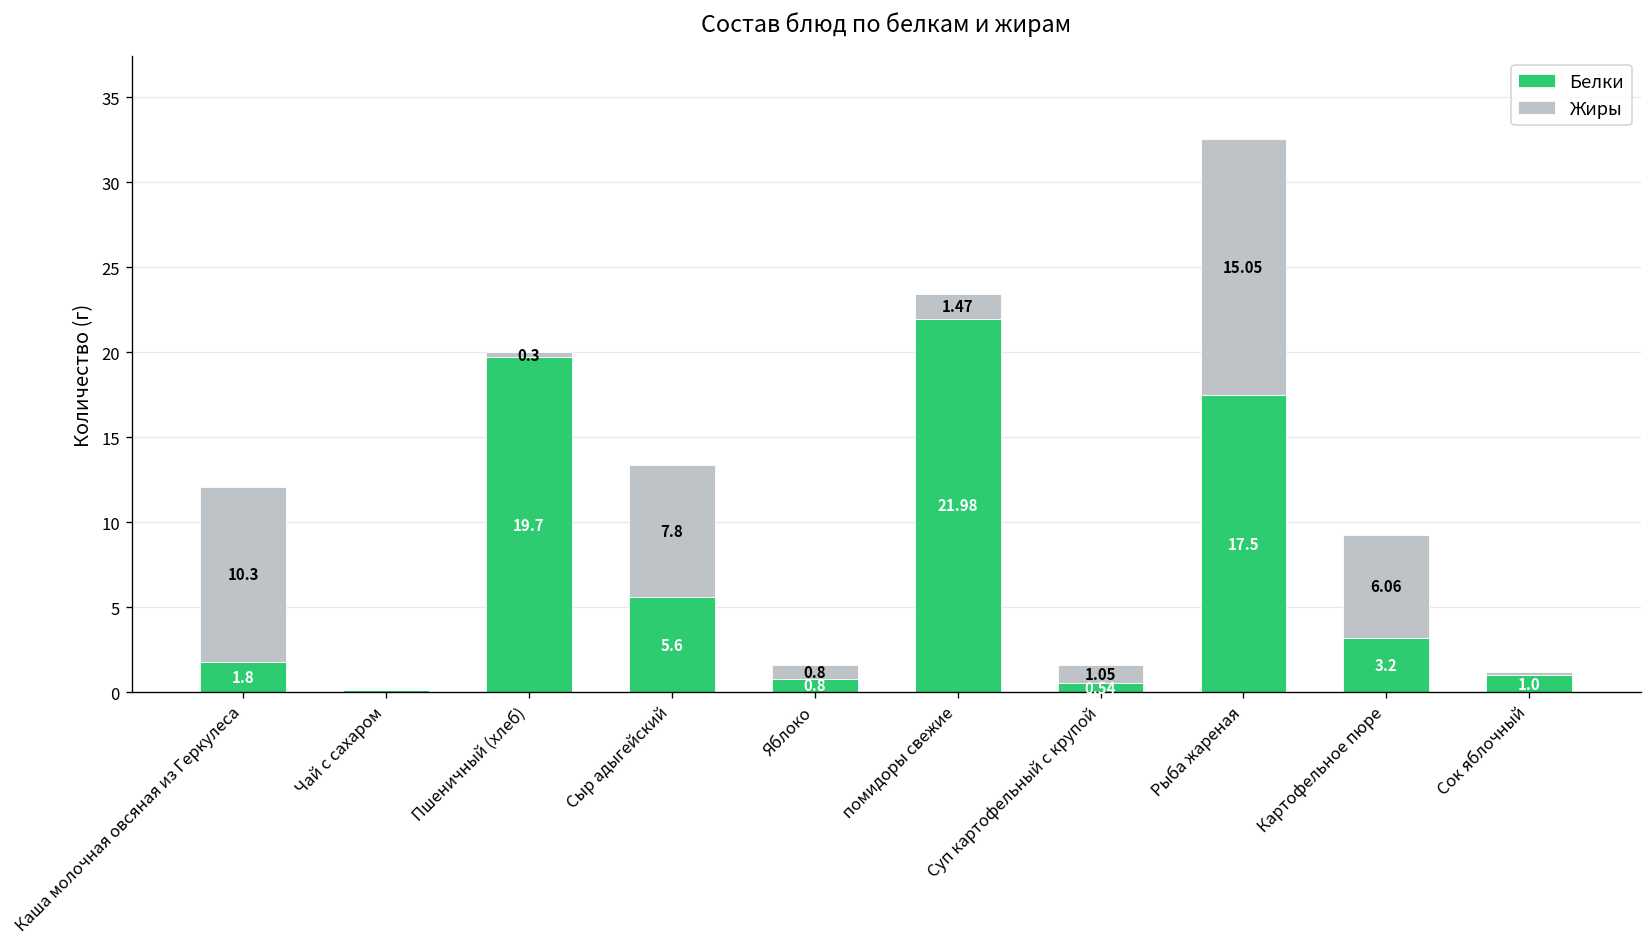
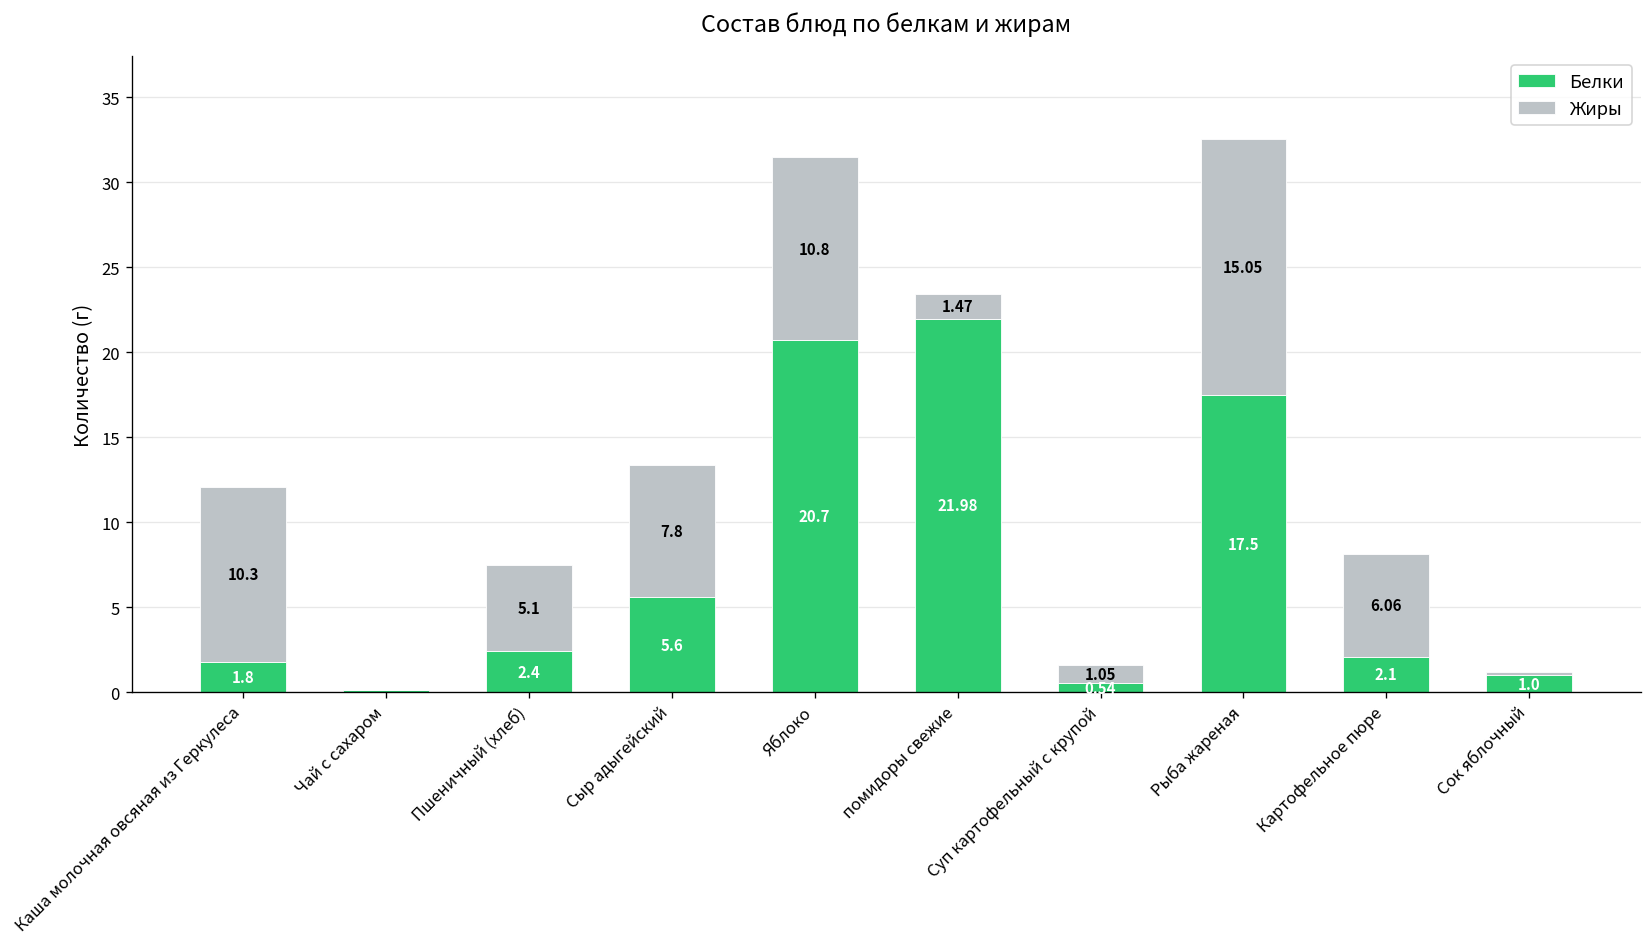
Белки, Пшеничный (хлеб): 19.7 -> 2.4
Жиры, Пшеничный (хлеб): 0.3 -> 5.1
Белки, Яблоко: 0.8 -> 20.7
Жиры, Яблоко: 0.8 -> 10.8
Белки, Картофельное пюре: 3.2 -> 2.1
